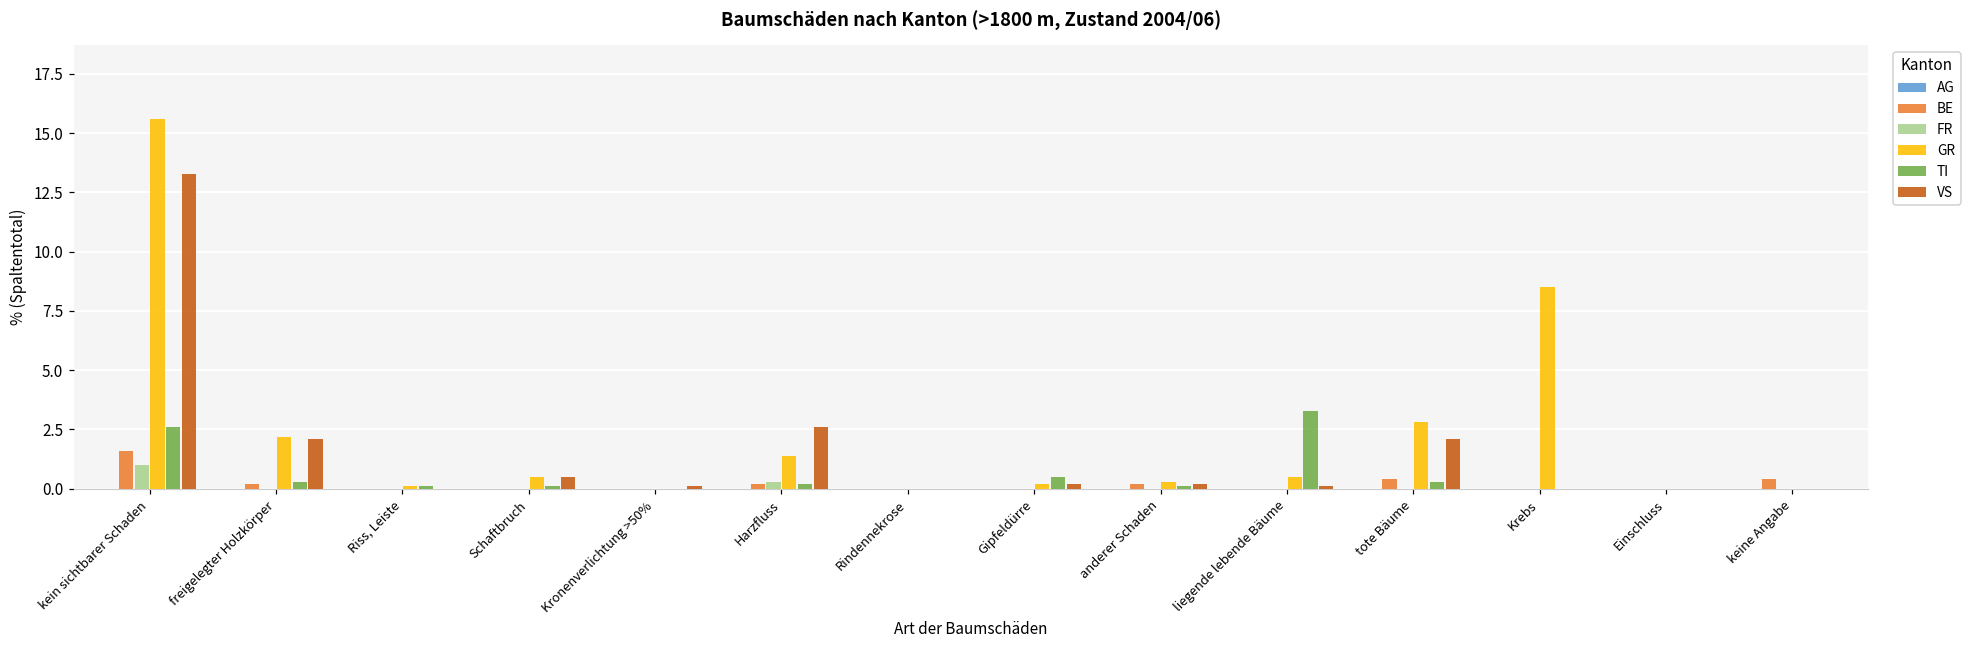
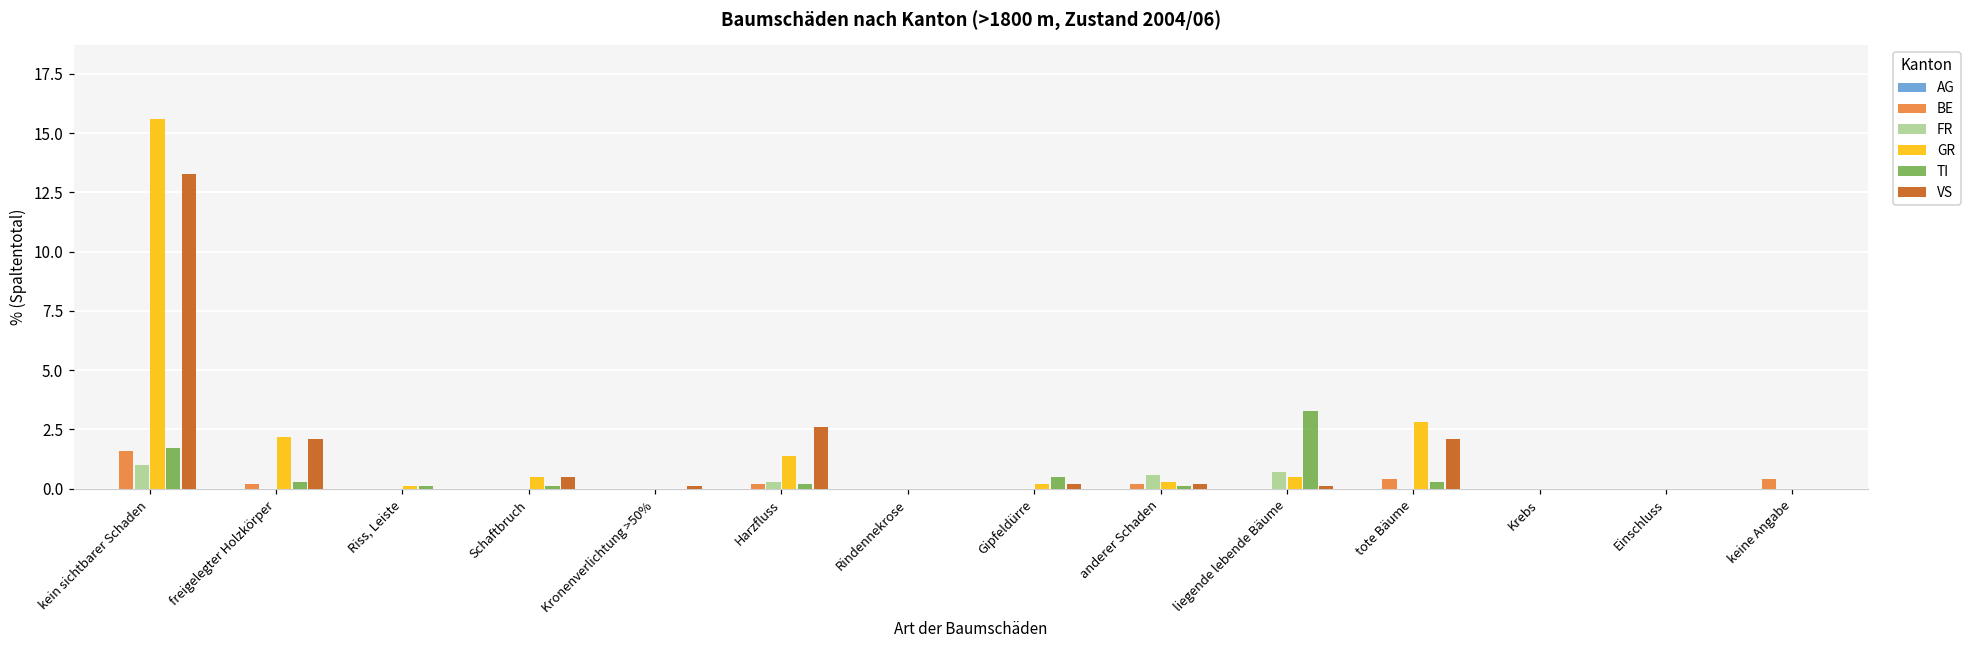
TI, kein sichtbarer Schaden: 2.6 -> 1.7
FR, anderer Schaden: 0.0 -> 0.6
FR, liegende lebende Bäume: 0.0 -> 0.7
GR, Krebs: 8.5 -> 0.0
